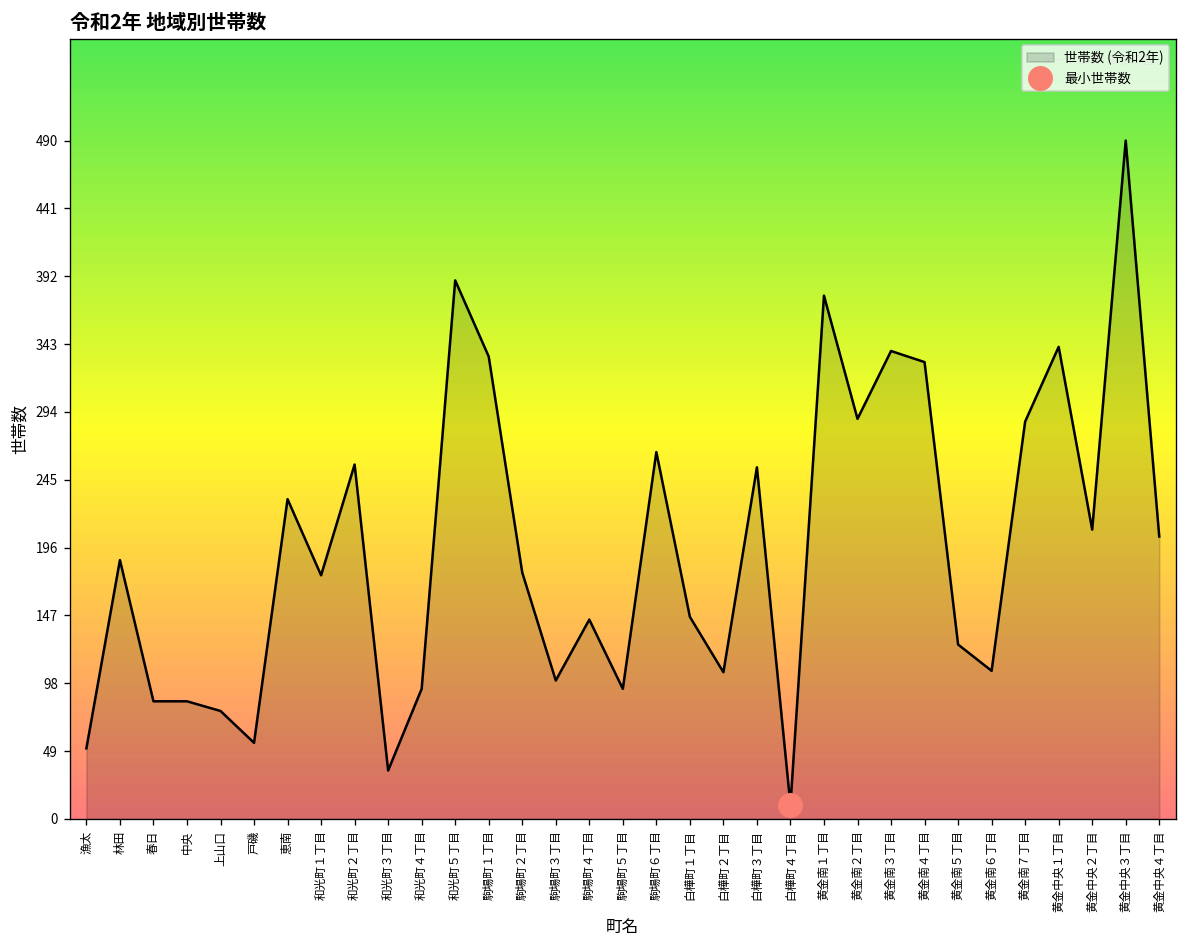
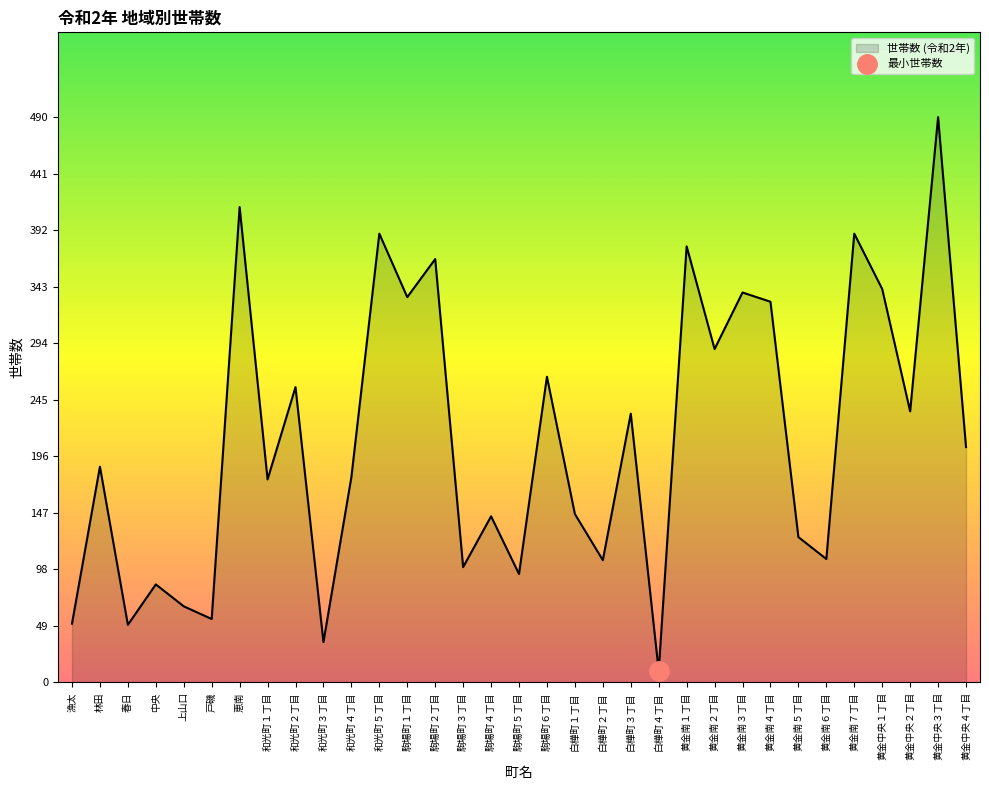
世帯数 (令和2年), 春日: 85 -> 50
世帯数 (令和2年), 上山口: 78 -> 66
世帯数 (令和2年), 恵南: 231 -> 412
世帯数 (令和2年), 和光町４丁目: 94 -> 178
世帯数 (令和2年), 駒場町２丁目: 178 -> 367
世帯数 (令和2年), 白樺町３丁目: 254 -> 233
世帯数 (令和2年), 黄金南７丁目: 287 -> 389
世帯数 (令和2年), 黄金中央２丁目: 209 -> 235
